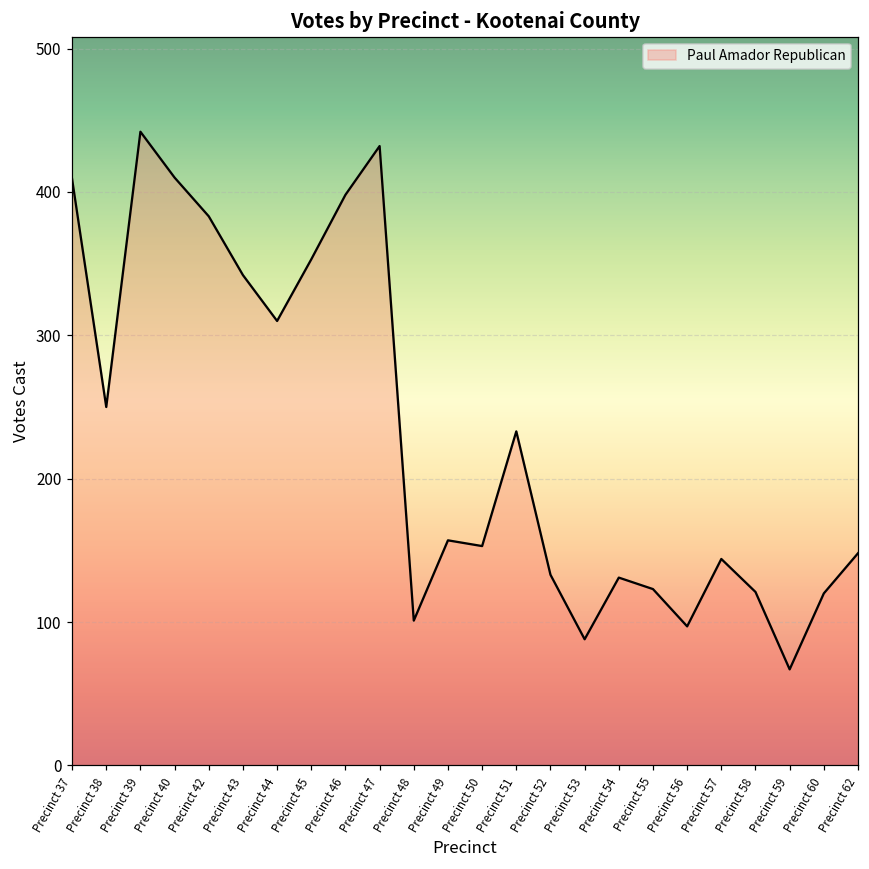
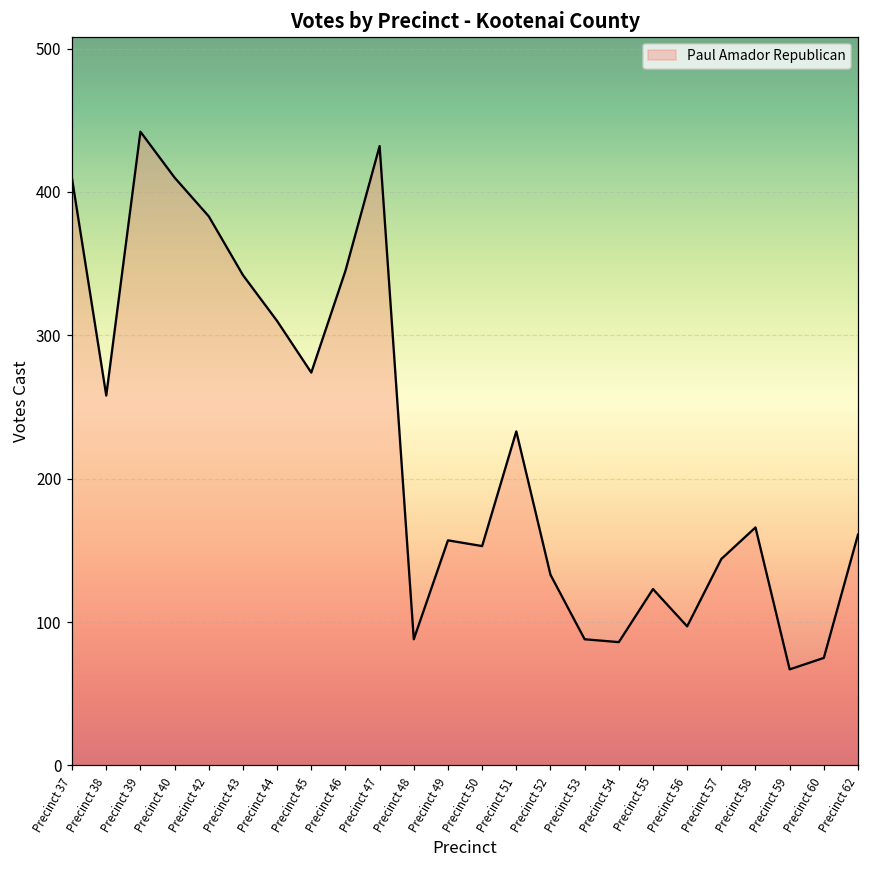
Precinct 38: 250 -> 258
Precinct 45: 353 -> 274
Precinct 46: 398 -> 345
Precinct 48: 101 -> 88
Precinct 54: 131 -> 86
Precinct 58: 121 -> 166
Precinct 60: 120 -> 75
Precinct 62: 148 -> 161
